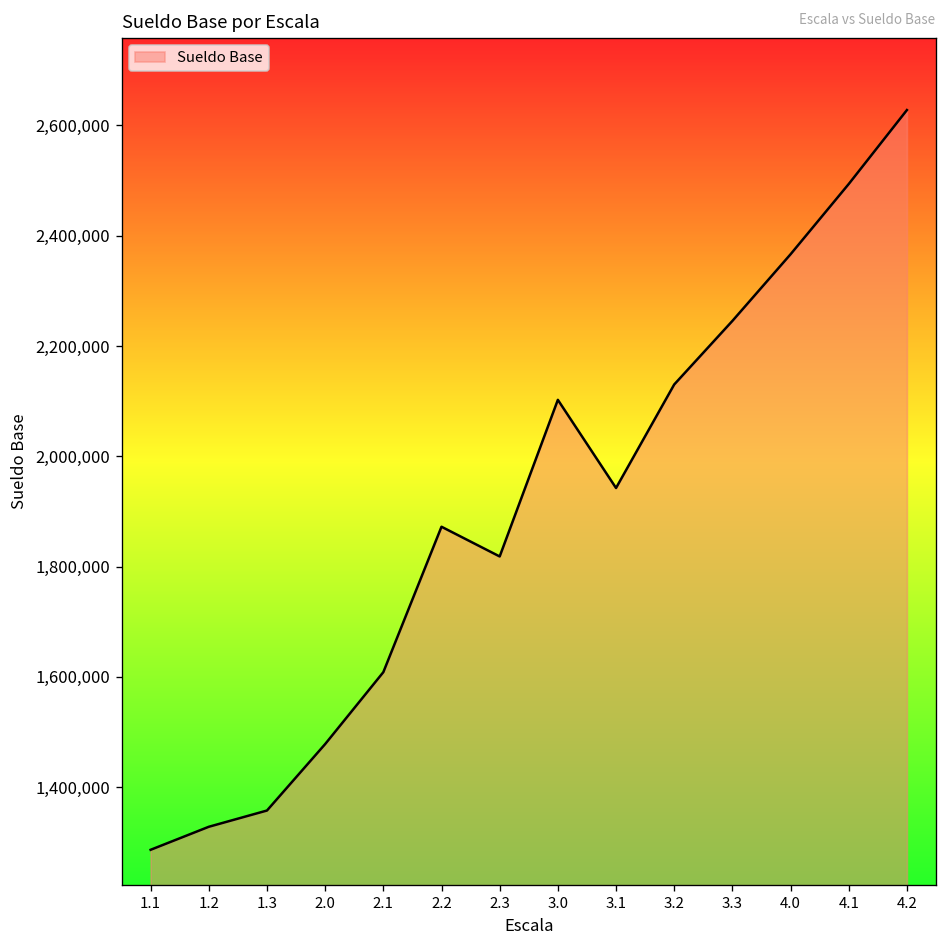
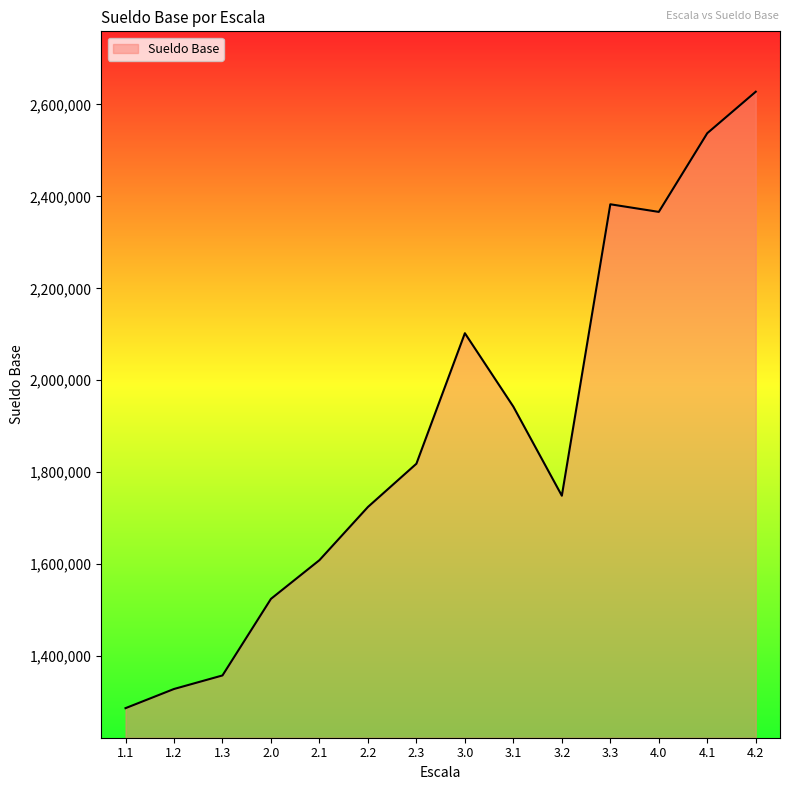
2.0: 1,480,000 -> 1,520,000
2.2: 1,870,000 -> 1,720,000
3.2: 2,130,000 -> 1,750,000
3.3: 2,250,000 -> 2,380,000
4.1: 2,490,000 -> 2,540,000
